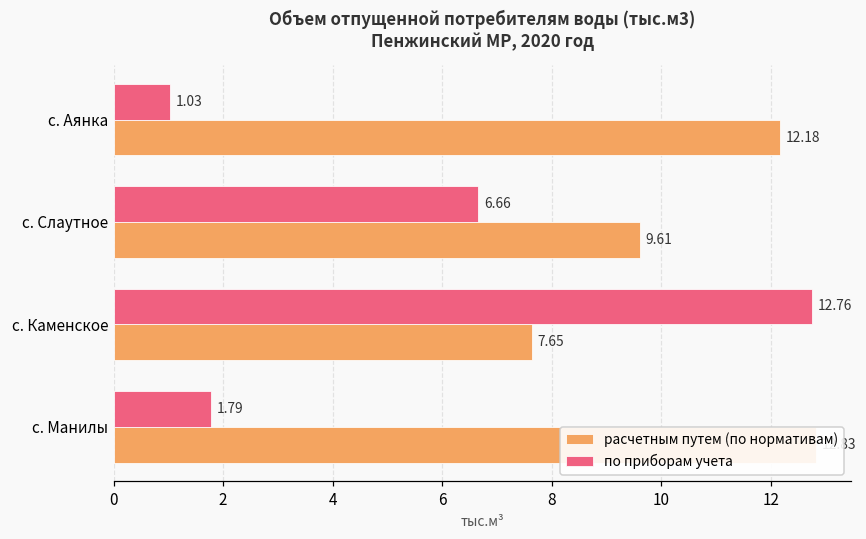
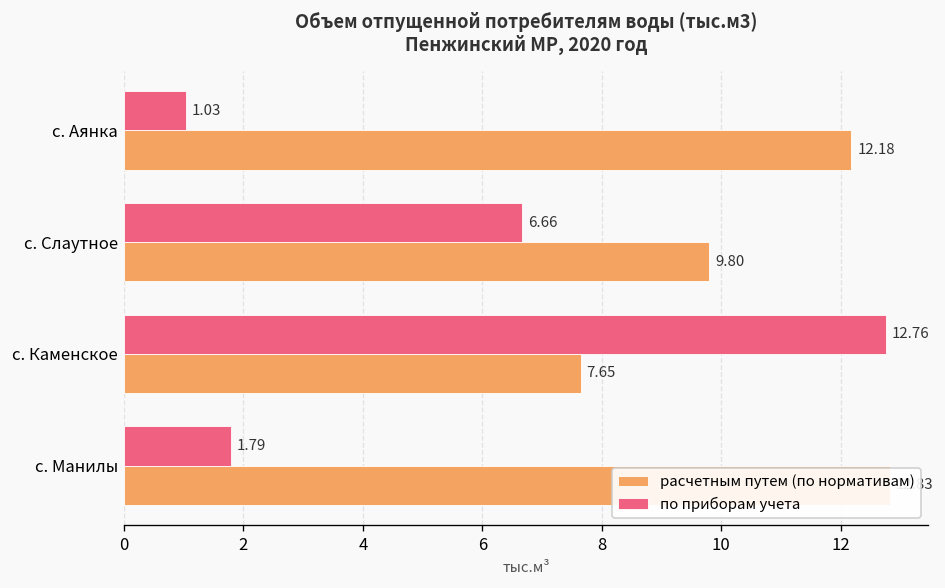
расчетным путем (по нормативам), с. Слаутное: 9.61 -> 9.80
